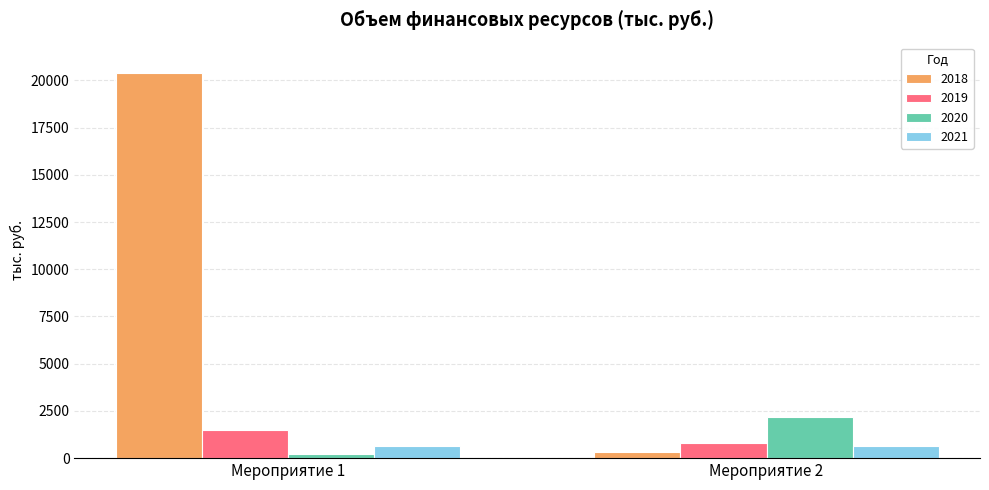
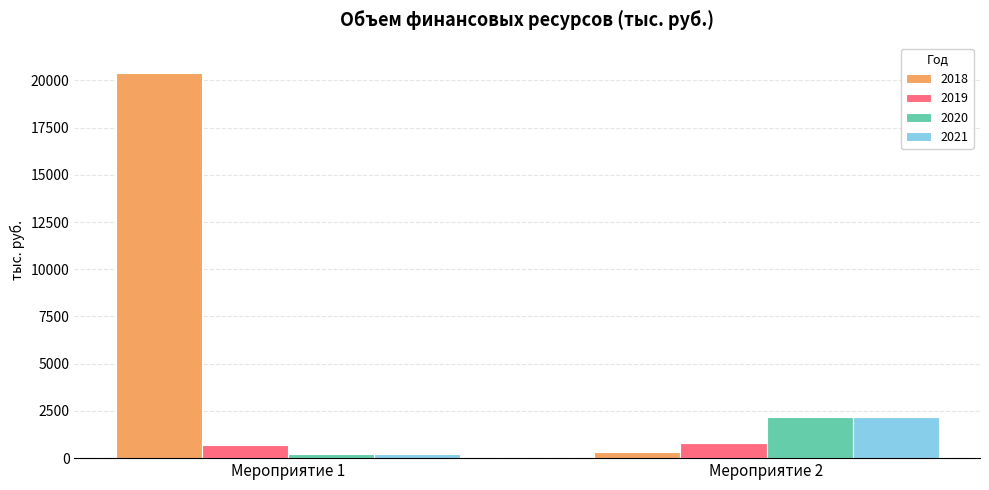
2019, Мероприятие 1: 1500 -> 700
2021, Мероприятие 1: 700 -> 200
2021, Мероприятие 2: 600 -> 2200
